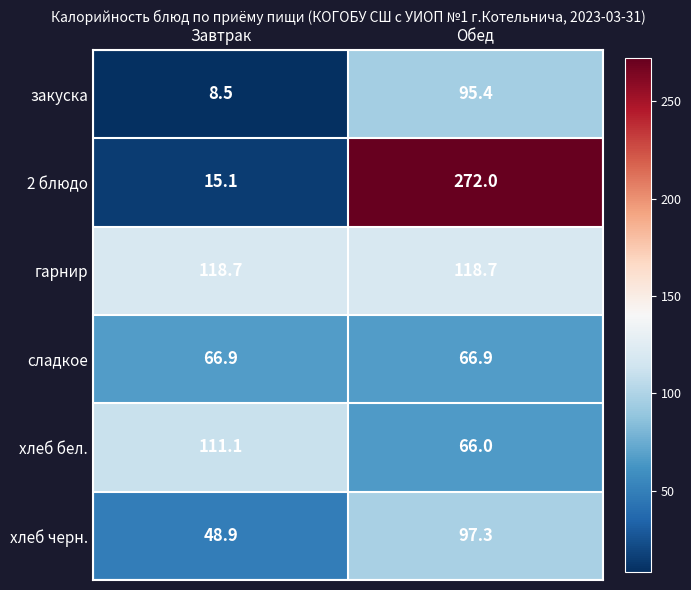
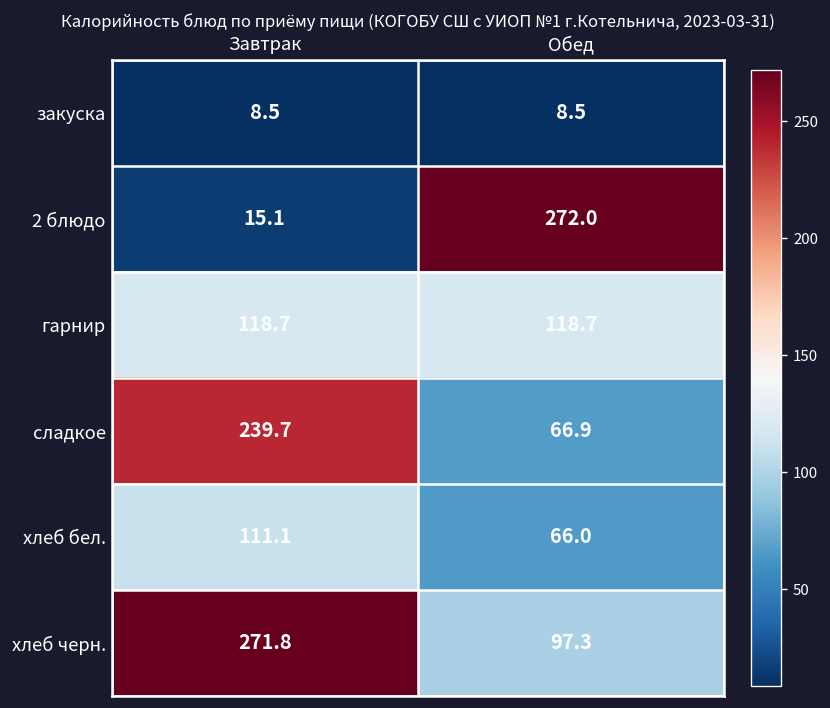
закуска, Обед: 95.4 -> 8.5
сладкое, Завтрак: 66.9 -> 239.7
хлеб черн., Завтрак: 48.9 -> 271.8
